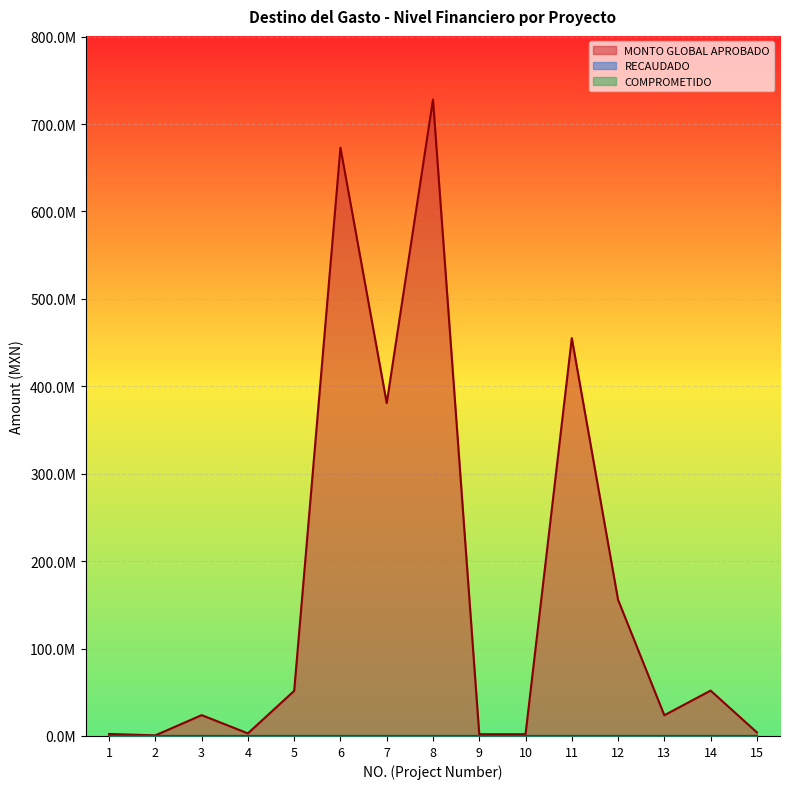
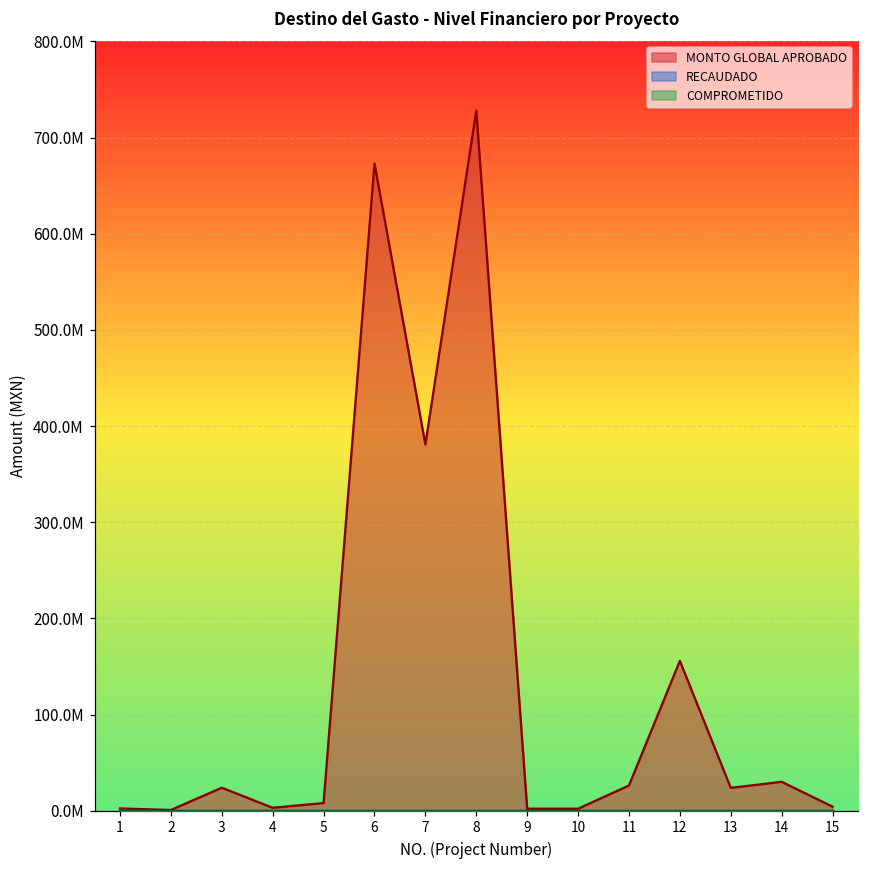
MONTO GLOBAL APROBADO, 5: 50000000 -> 10000000
MONTO GLOBAL APROBADO, 11: 460000000 -> 30000000
MONTO GLOBAL APROBADO, 14: 50000000 -> 30000000
